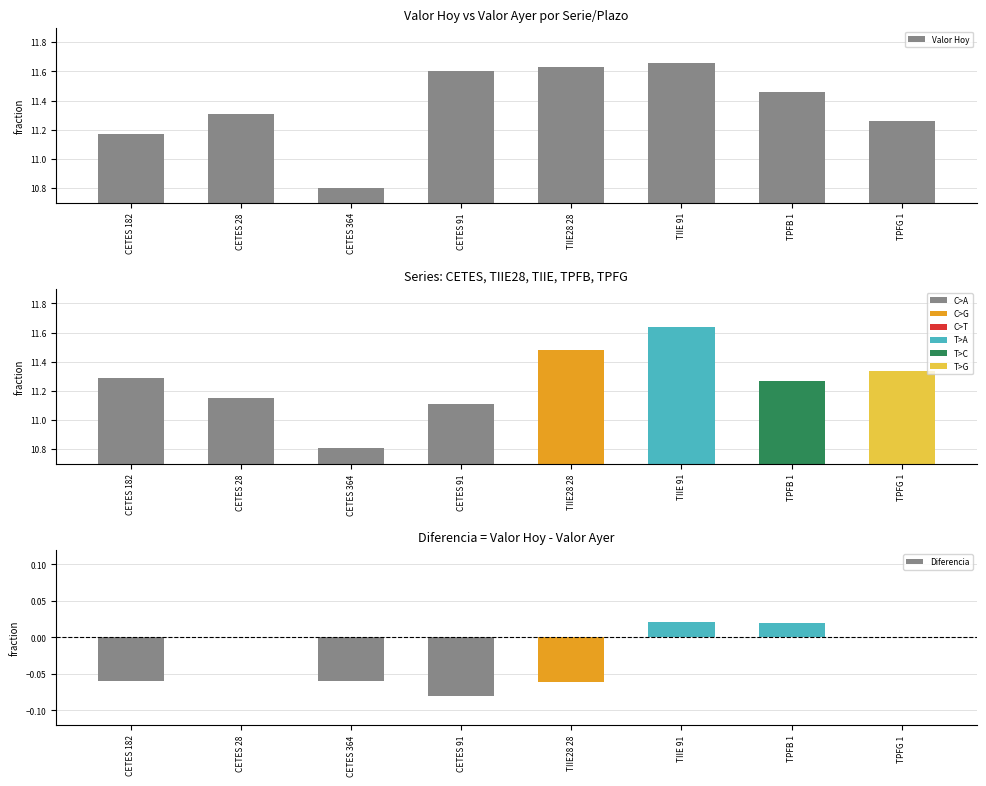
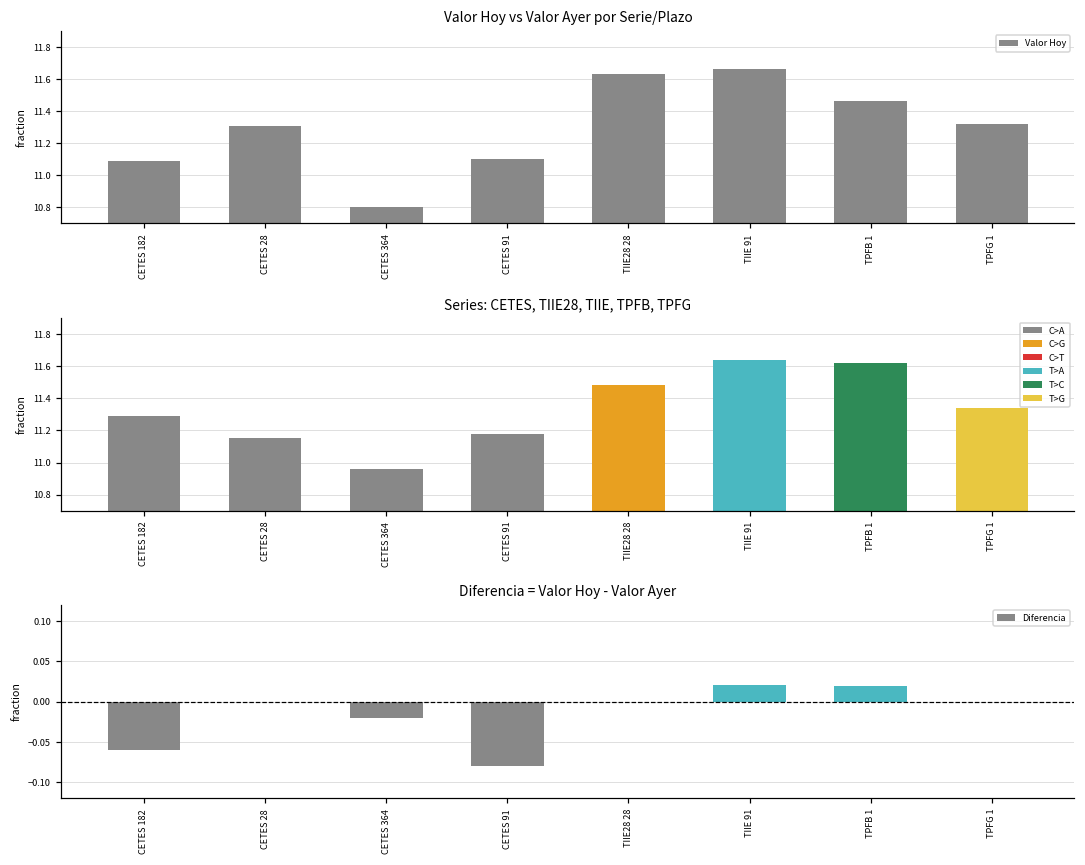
Valor Hoy vs Valor Ayer por Serie/Plazo, CETES 182: 11.17 -> 11.09
Valor Hoy vs Valor Ayer por Serie/Plazo, CETES 91: 11.6 -> 11.1
Valor Hoy vs Valor Ayer por Serie/Plazo, TPFG 1: 11.26 -> 11.32
Series: CETES, TIIE28, TIIE, TPFB, TPFG, CETES 364: 10.81 -> 10.96
Series: CETES, TIIE28, TIIE, TPFB, TPFG, CETES 91: 11.11 -> 11.18
Series: CETES, TIIE28, TIIE, TPFB, TPFG, TPFB 1: 11.27 -> 11.62
Diferencia = Valor Hoy - Valor Ayer, CETES 364: -0.06 -> -0.02
Diferencia = Valor Hoy - Valor Ayer, TIIE28 28: -0.06 -> 0.00
